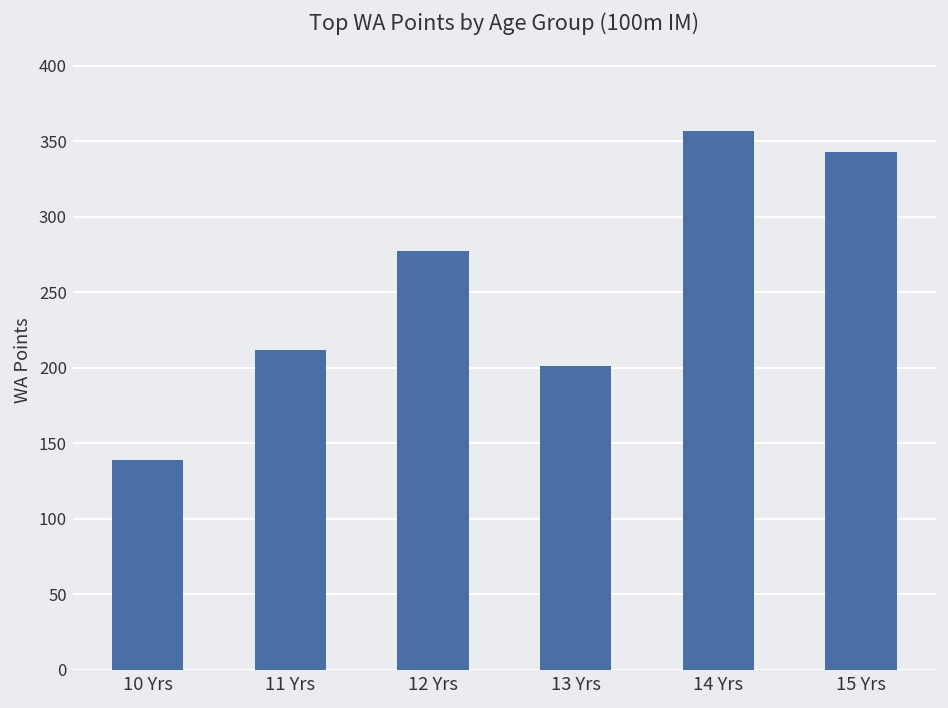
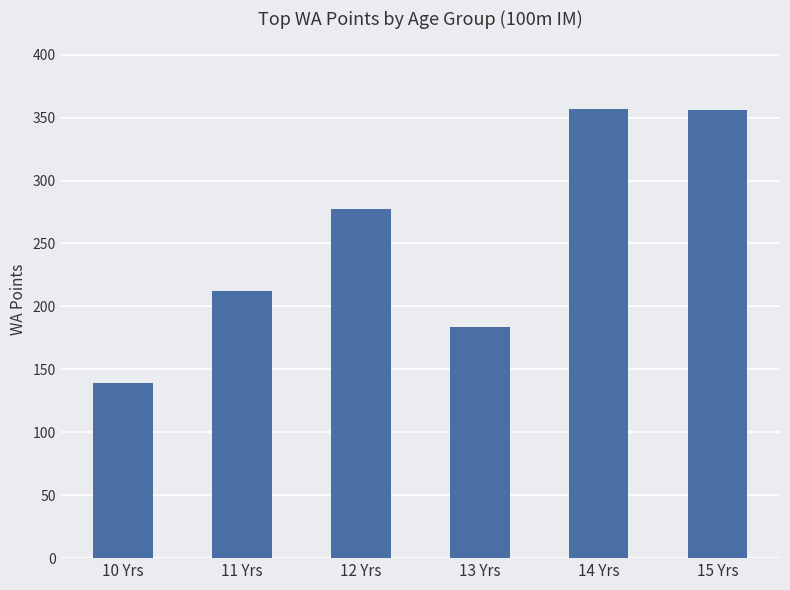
13 Yrs: 201 -> 184
15 Yrs: 343 -> 356
